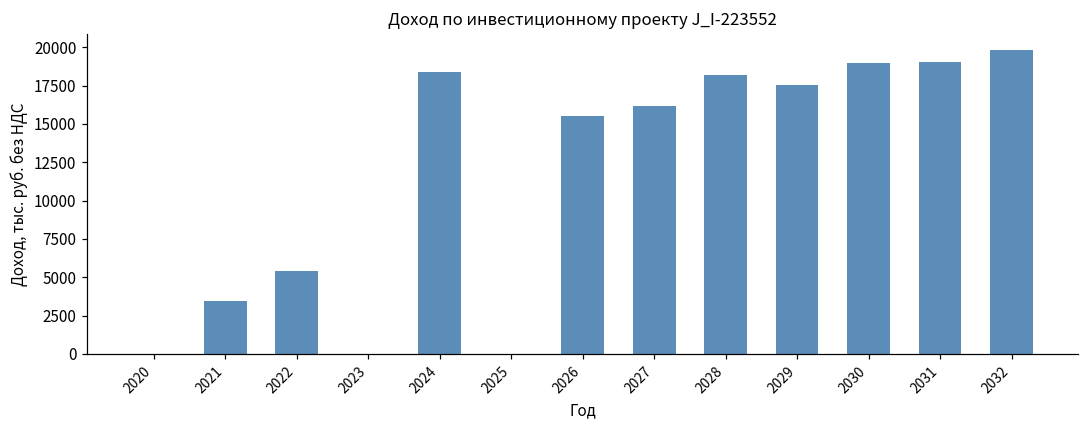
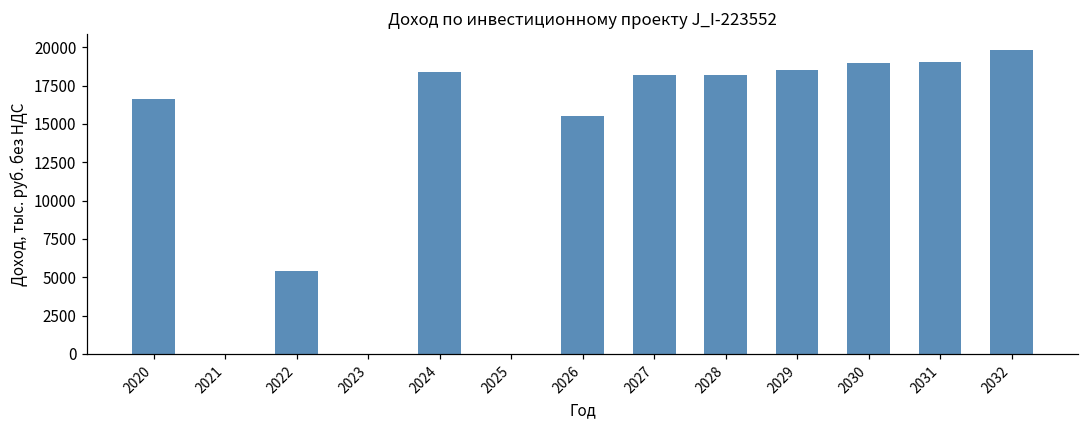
2020: 0 -> 16600
2021: 3500 -> 0
2027: 16200 -> 18200
2029: 17500 -> 18500
